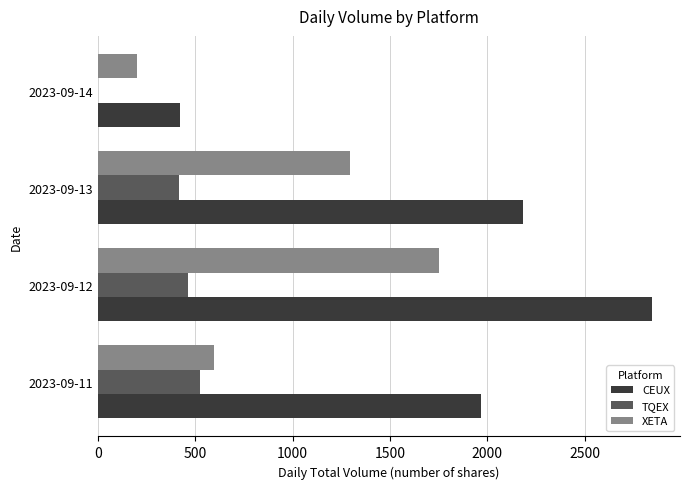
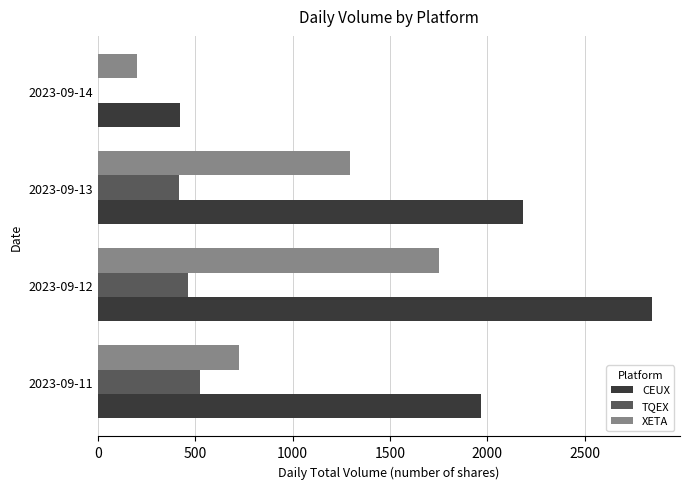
XETA, 2023-09-11: 590 -> 720
